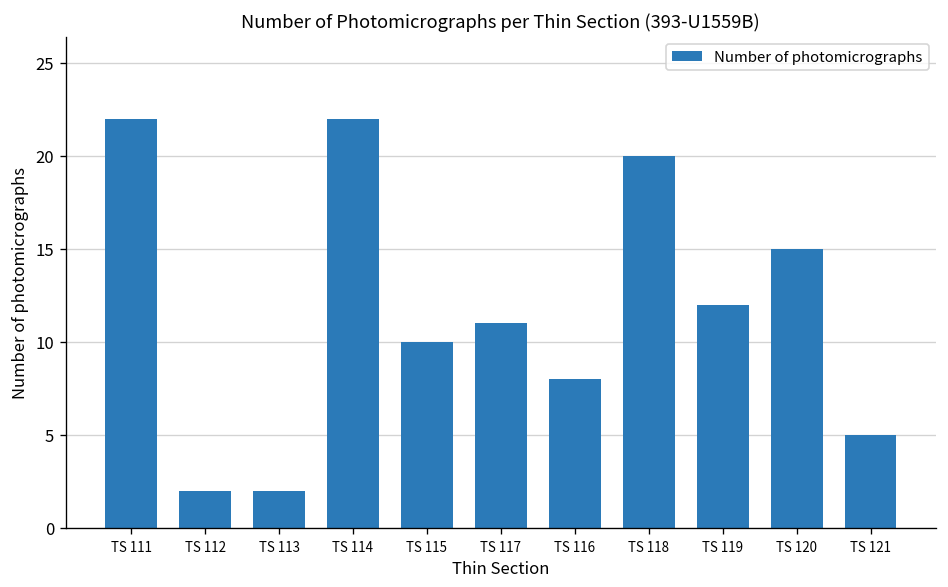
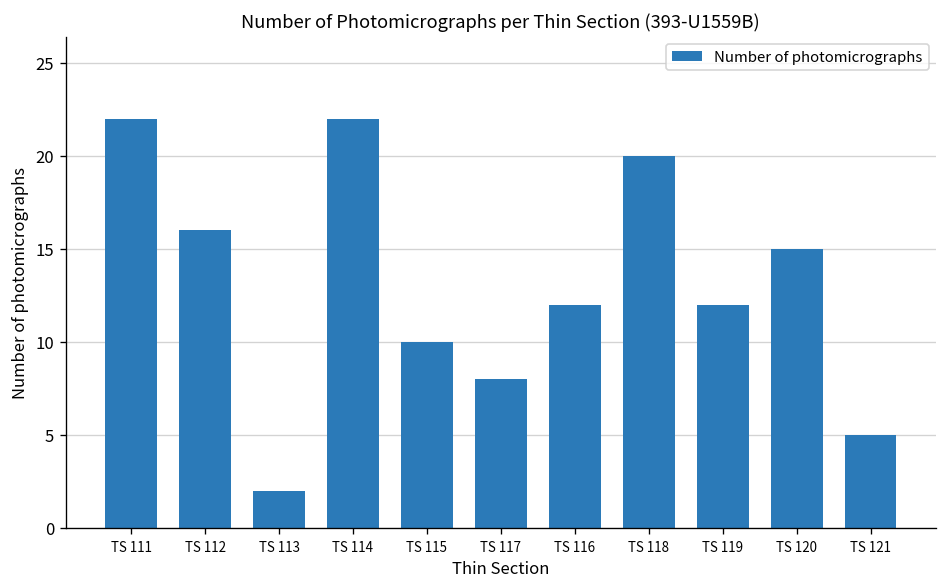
TS 112: 2 -> 16
TS 117: 11 -> 8
TS 116: 8 -> 12
